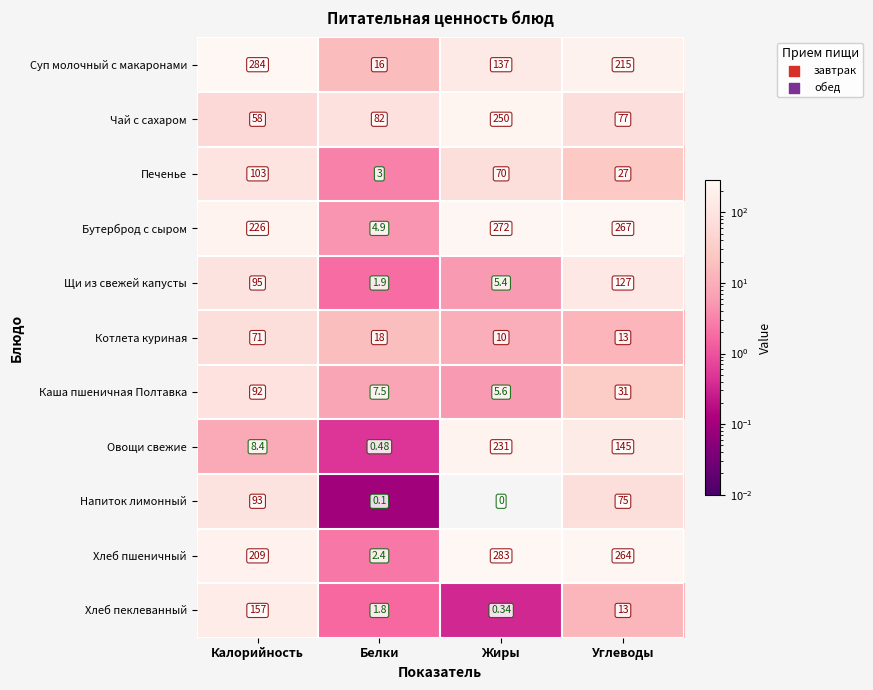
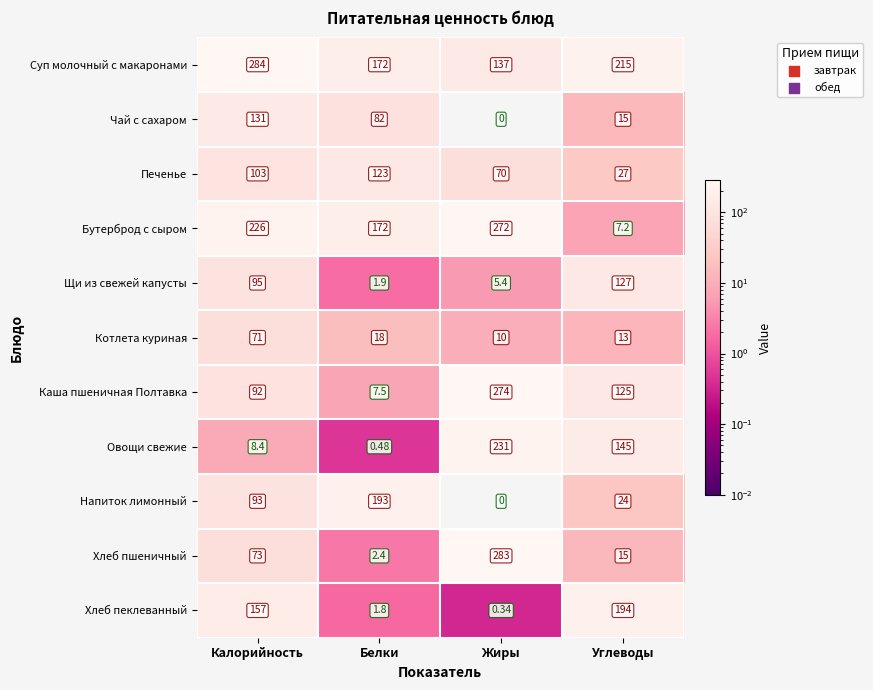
Суп молочный с макаронами, Белки: 16 -> 172
Чай с сахаром, Калорийность: 58 -> 131
Чай с сахаром, Жиры: 250 -> 0
Чай с сахаром, Углеводы: 77 -> 15
Печенье, Белки: 3 -> 123
Бутерброд с сыром, Белки: 4.9 -> 172
Бутерброд с сыром, Углеводы: 267 -> 7.2
Каша пшеничная Полтавка, Жиры: 5.6 -> 274
Каша пшеничная Полтавка, Углеводы: 31 -> 125
Напиток лимонный, Белки: 0.1 -> 193
Напиток лимонный, Углеводы: 75 -> 24
Хлеб пшеничный, Калорийность: 209 -> 73
Хлеб пшеничный, Углеводы: 264 -> 15
Хлеб пеклеванный, Углеводы: 13 -> 194
